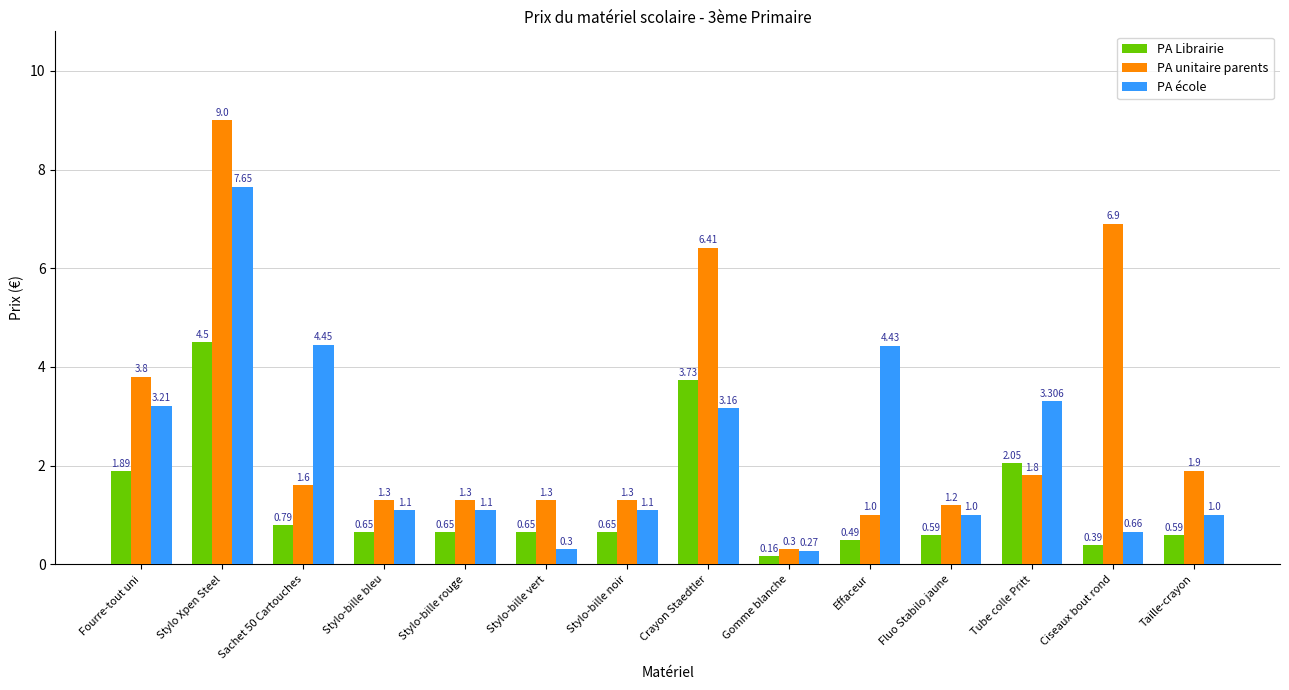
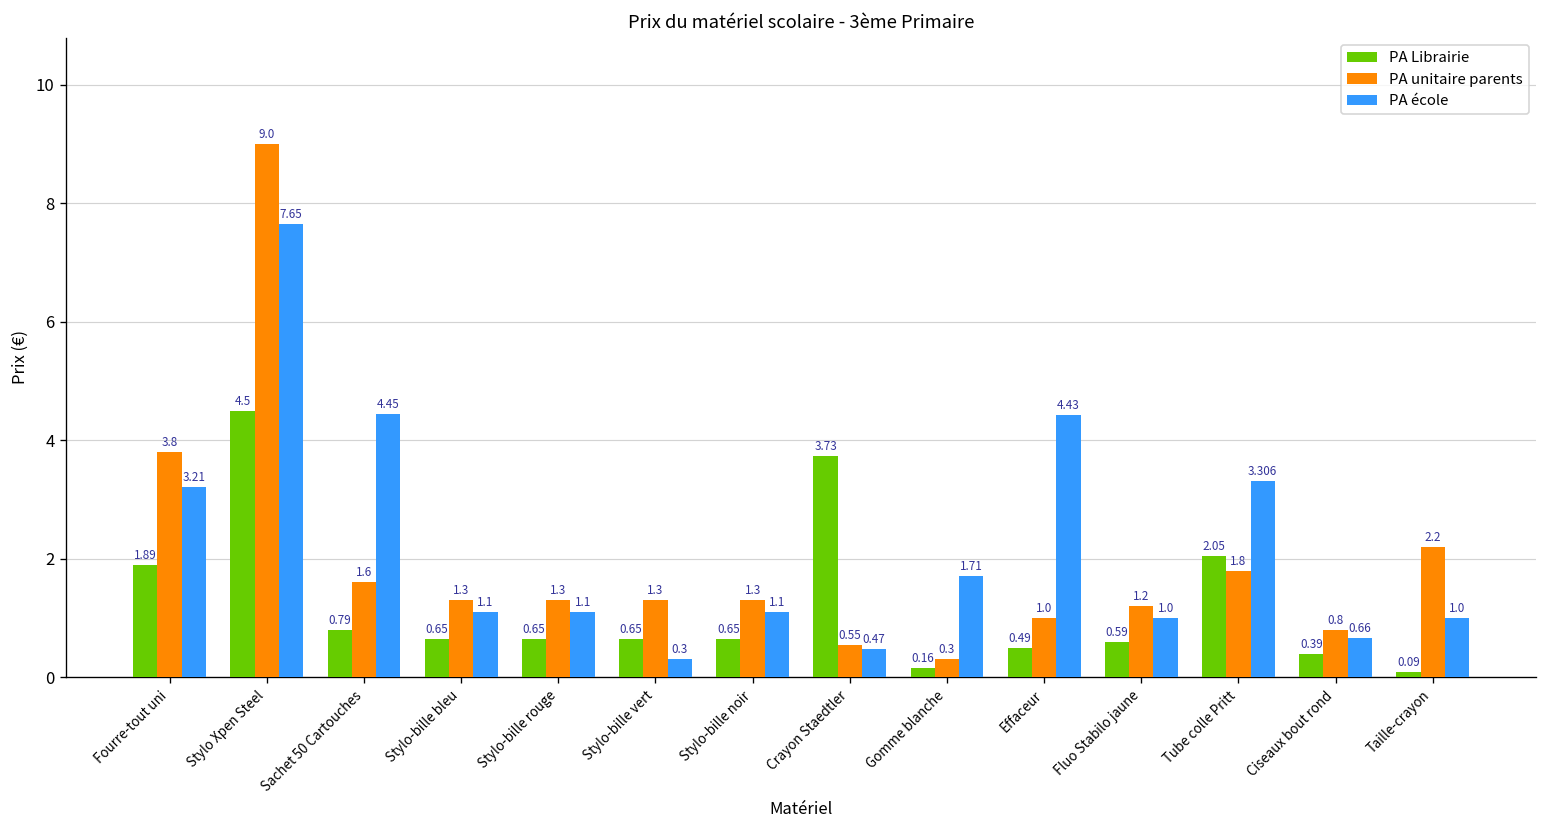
PA unitaire parents, Crayon Staedtler: 6.41 -> 0.55
PA école, Crayon Staedtler: 3.16 -> 0.47
PA école, Gomme blanche: 0.27 -> 1.71
PA unitaire parents, Ciseaux bout rond: 6.9 -> 0.8
PA Librairie, Taille-crayon: 0.59 -> 0.09
PA unitaire parents, Taille-crayon: 1.9 -> 2.2
